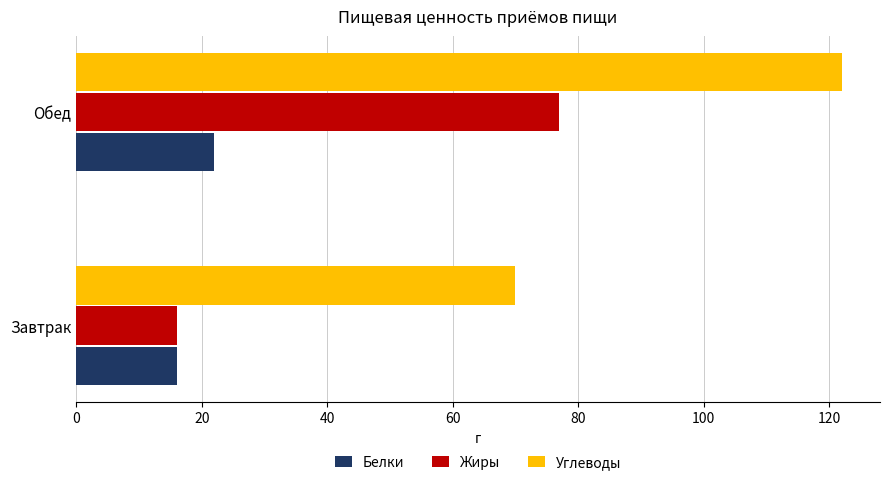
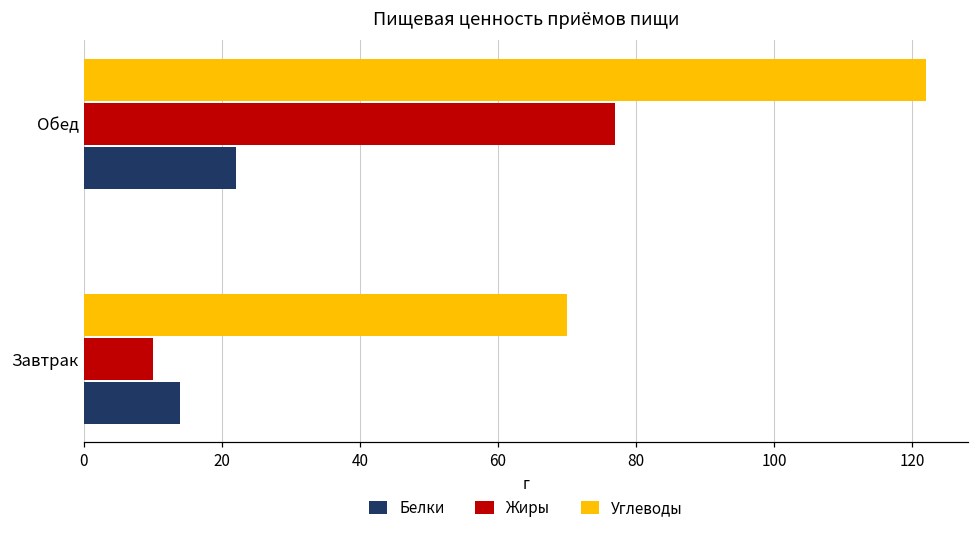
Жиры, Завтрак: 16 -> 10
Белки, Завтрак: 16 -> 14
